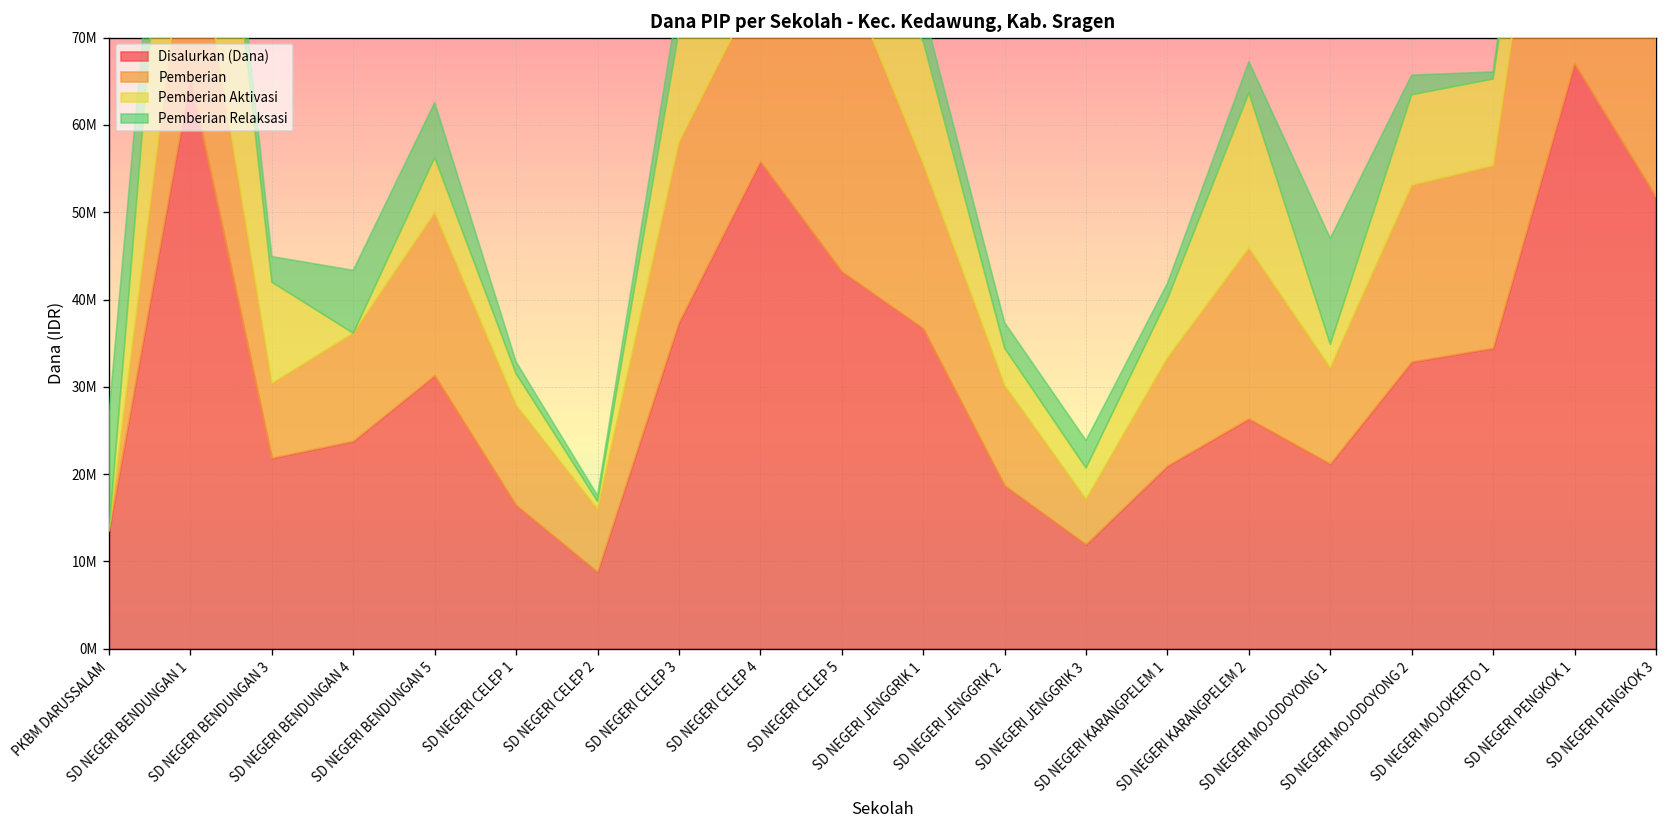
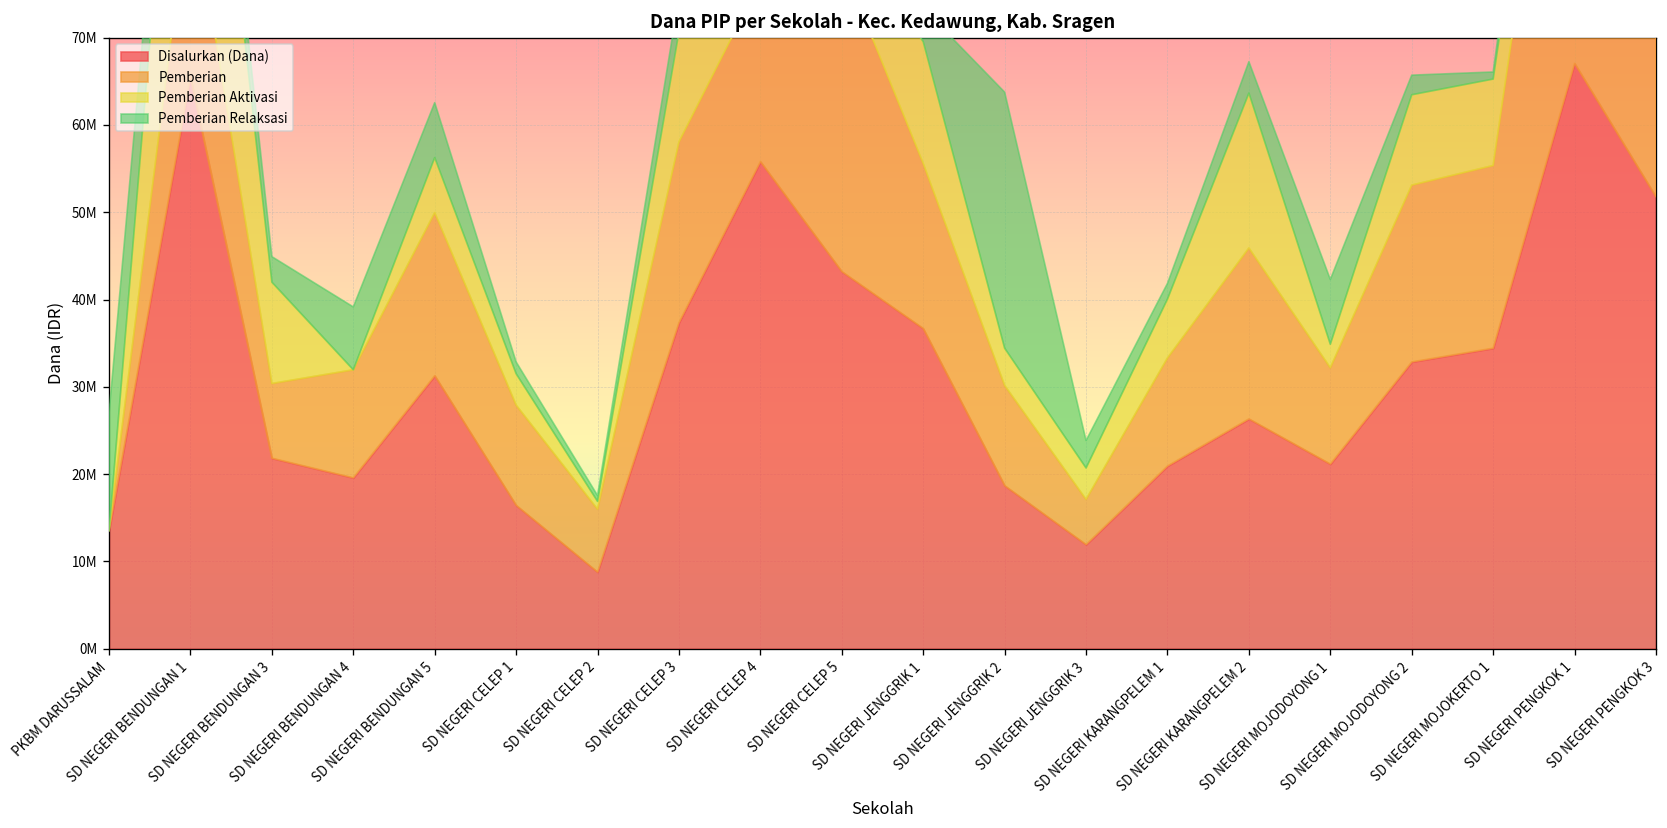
Disalurkan (Dana), SD NEGERI BENDUNGAN 4: 24000000 -> 20000000
Pemberian Relaksasi, SD NEGERI JENGGRIK 2: 3000000 -> 29000000
Pemberian Relaksasi, SD NEGERI MOJODOYONG 1: 12000000 -> 7000000
